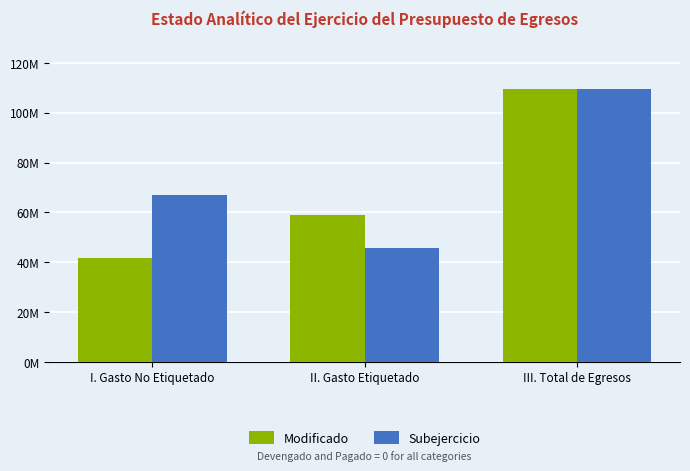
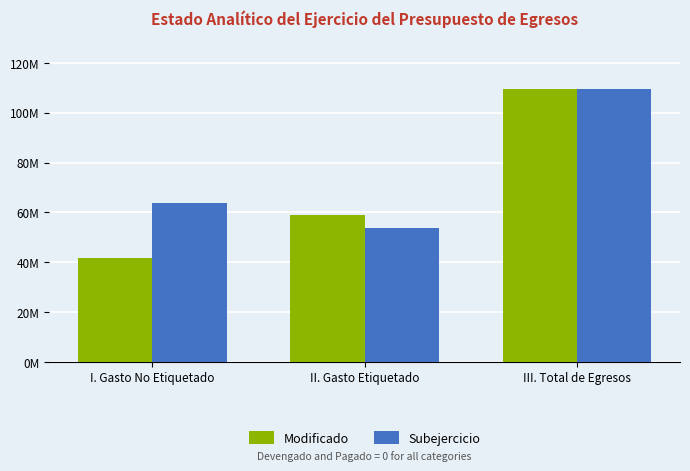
Subejercicio, I. Gasto No Etiquetado: 67000000 -> 64000000
Subejercicio, II. Gasto Etiquetado: 46000000 -> 54000000
